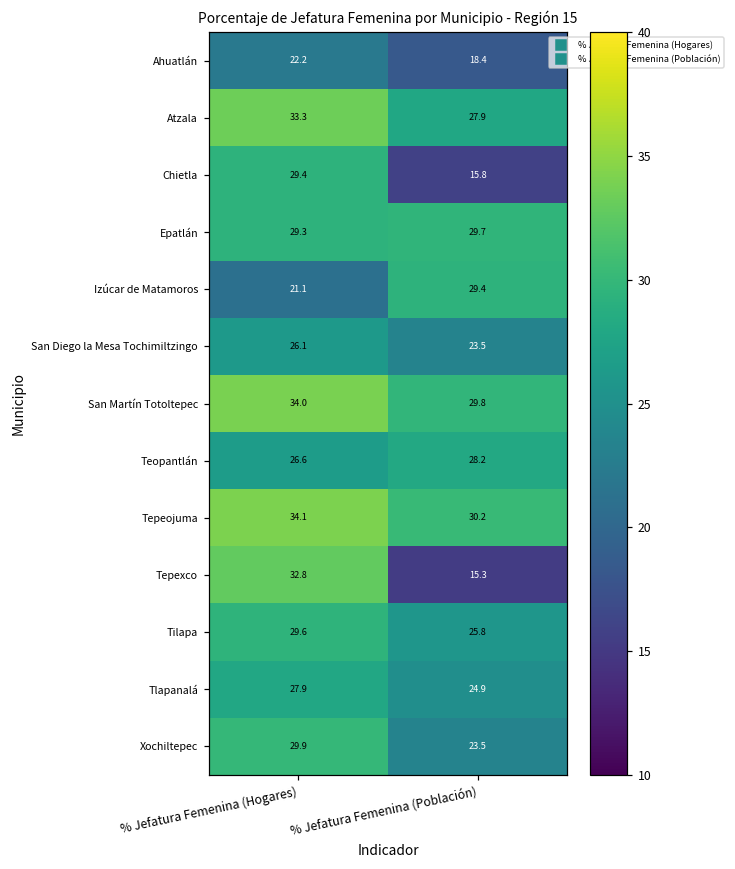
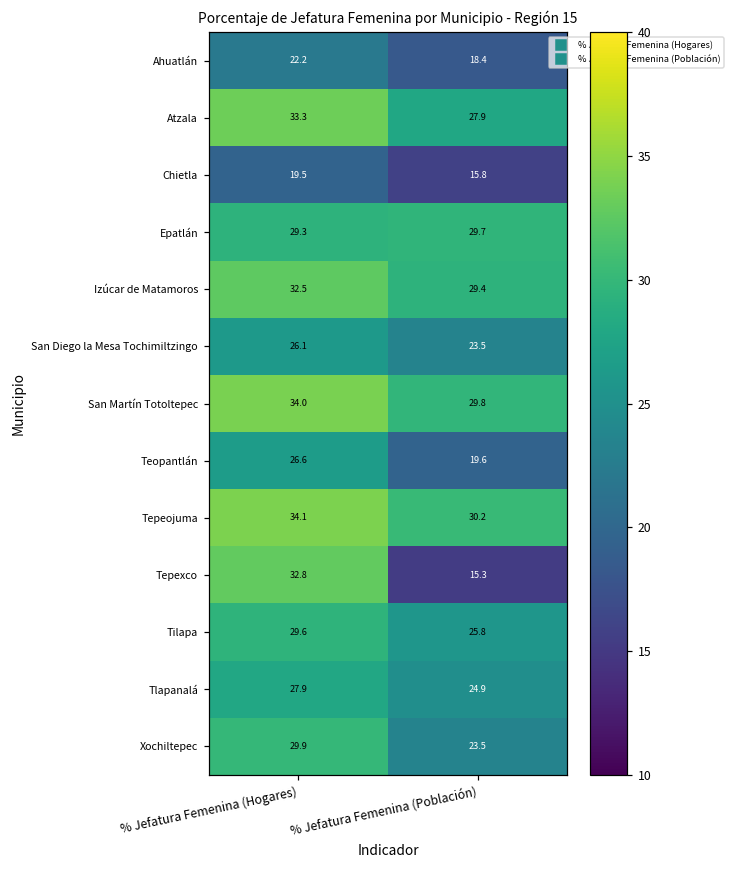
Chietla, % Jefatura Femenina (Hogares): 29.4 -> 19.5
Izúcar de Matamoros, % Jefatura Femenina (Hogares): 21.1 -> 32.5
Teopantlán, % Jefatura Femenina (Población): 28.2 -> 19.6
